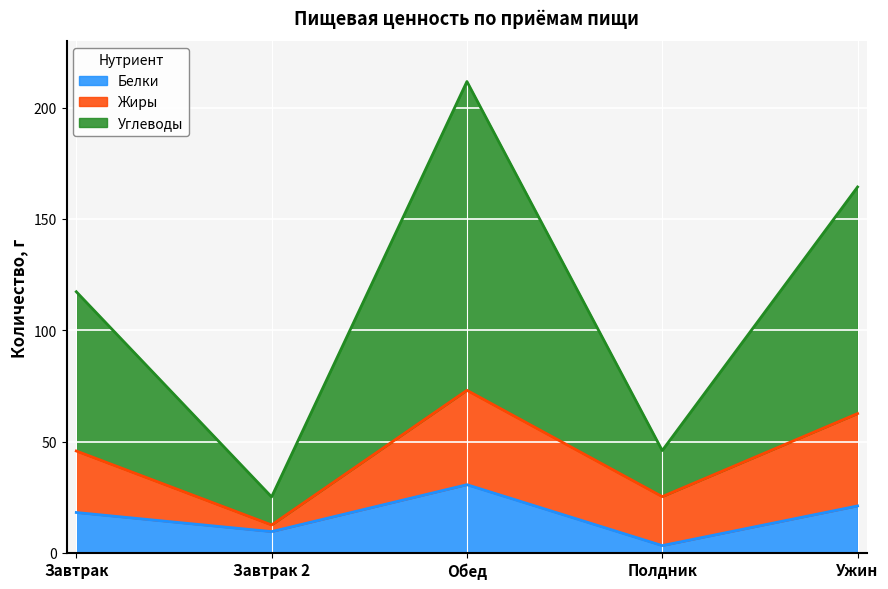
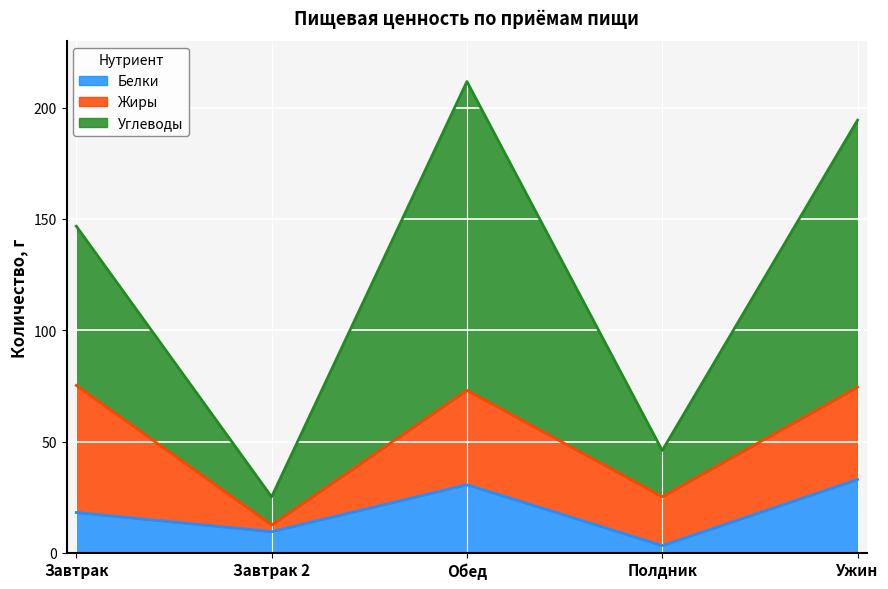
Жиры, Завтрак: 28 -> 57
Белки, Ужин: 21 -> 33
Углеводы, Ужин: 102 -> 120
